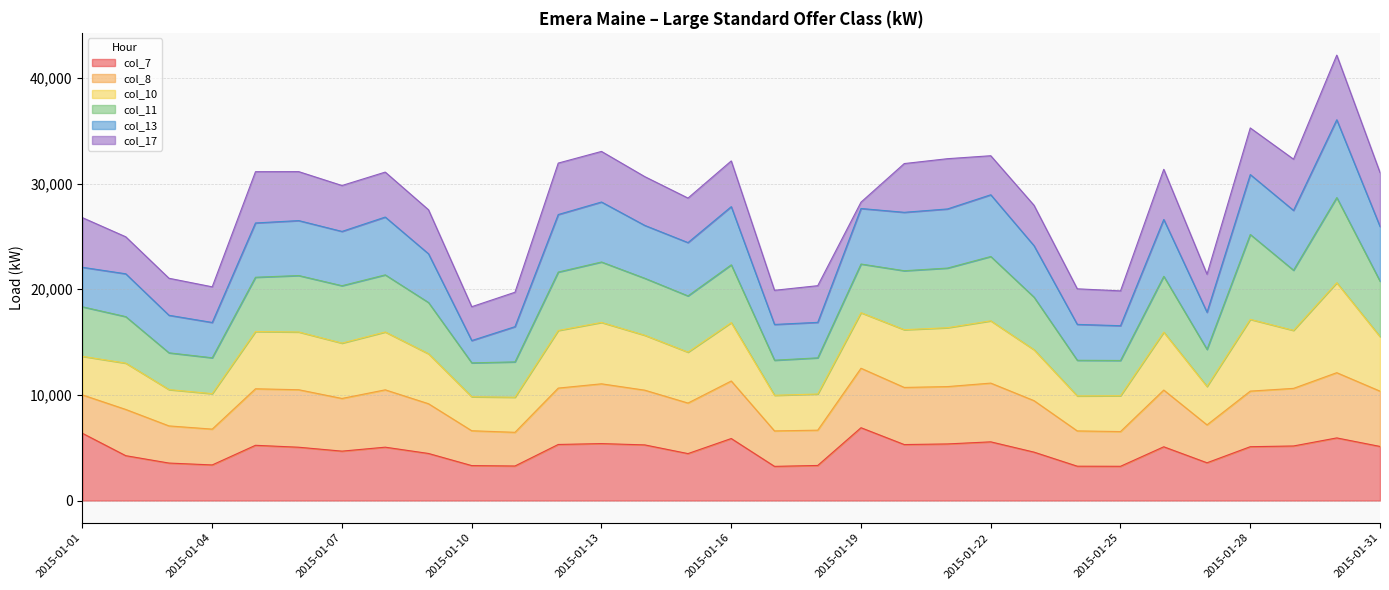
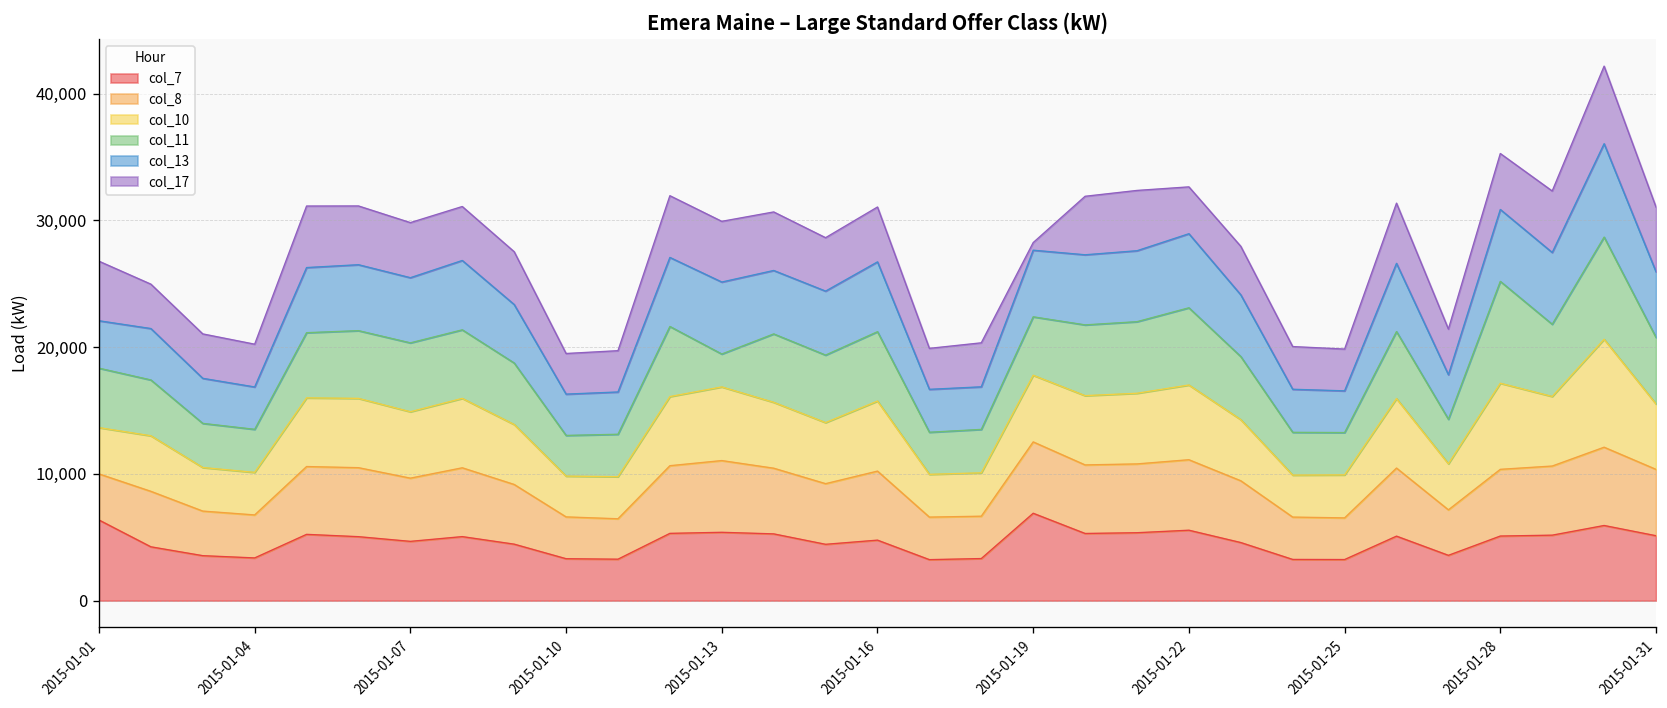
col_13, 2015-01-10: 2,100 -> 3,300
col_11, 2015-01-13: 5,700 -> 2,600
col_7, 2015-01-16: 5,900 -> 4,800
